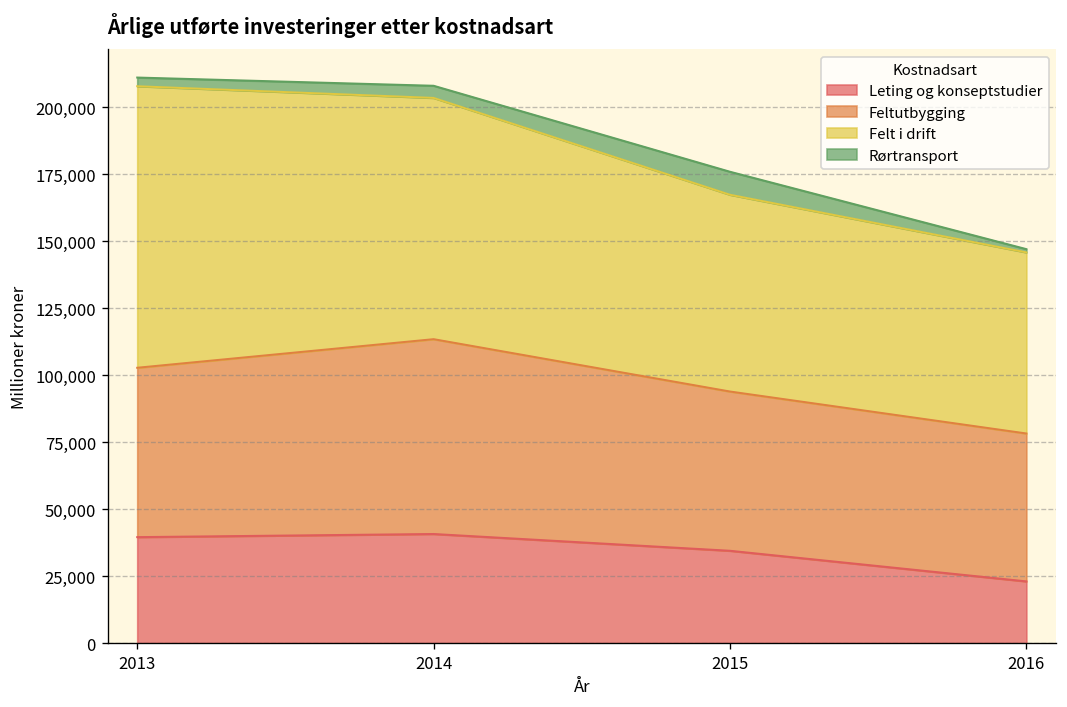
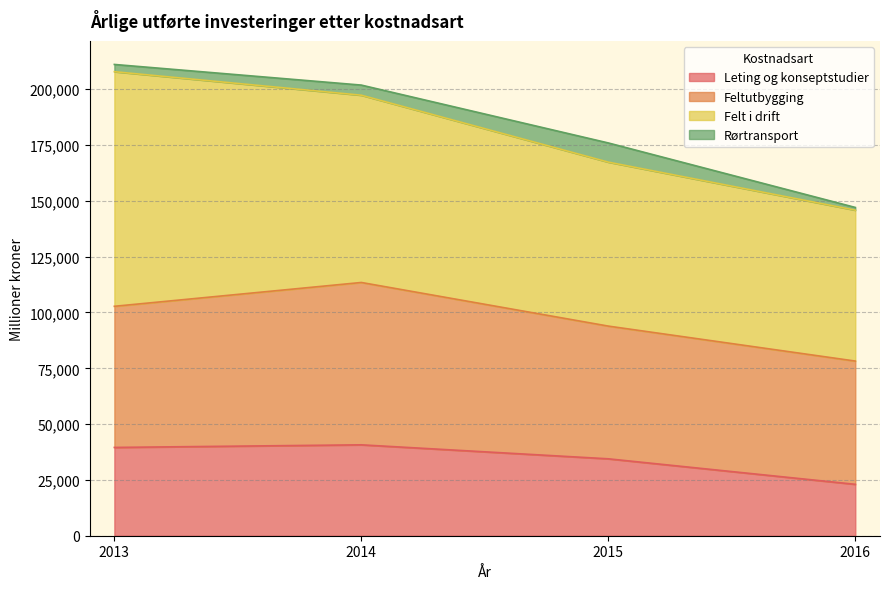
Felt i drift, 2014: 90,000 -> 84,000
